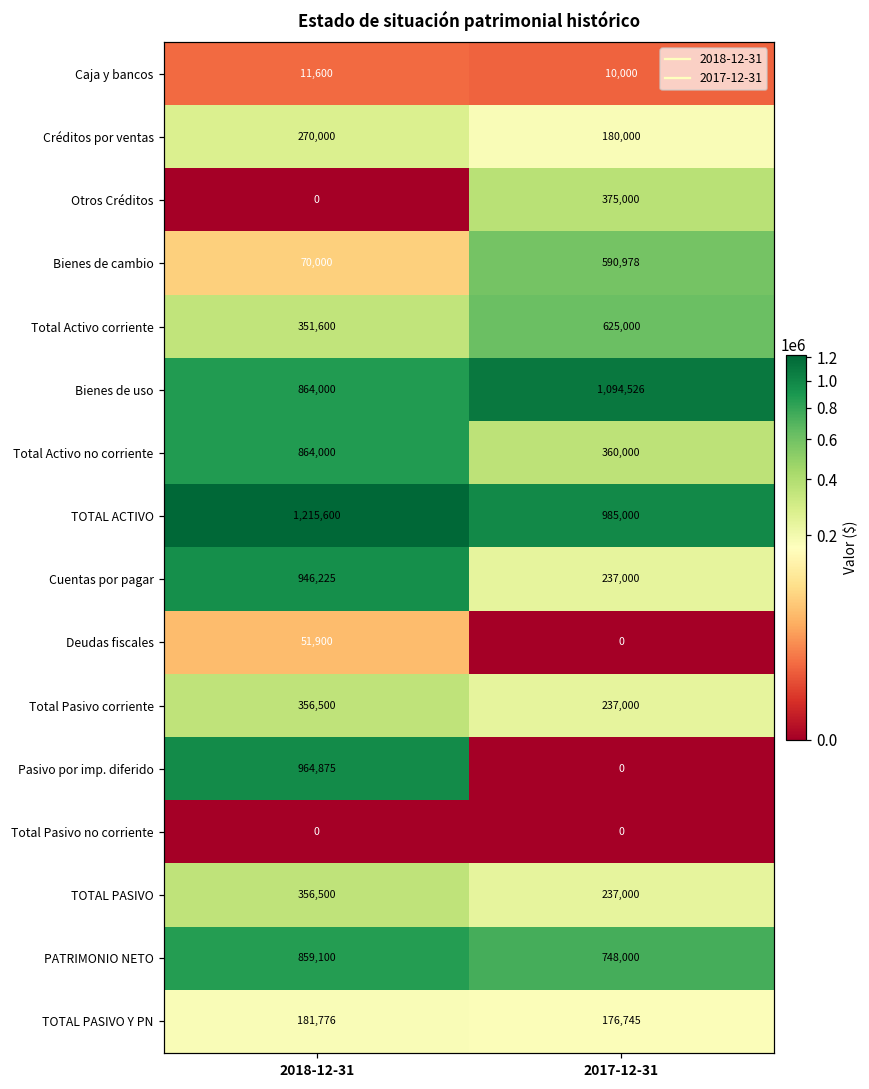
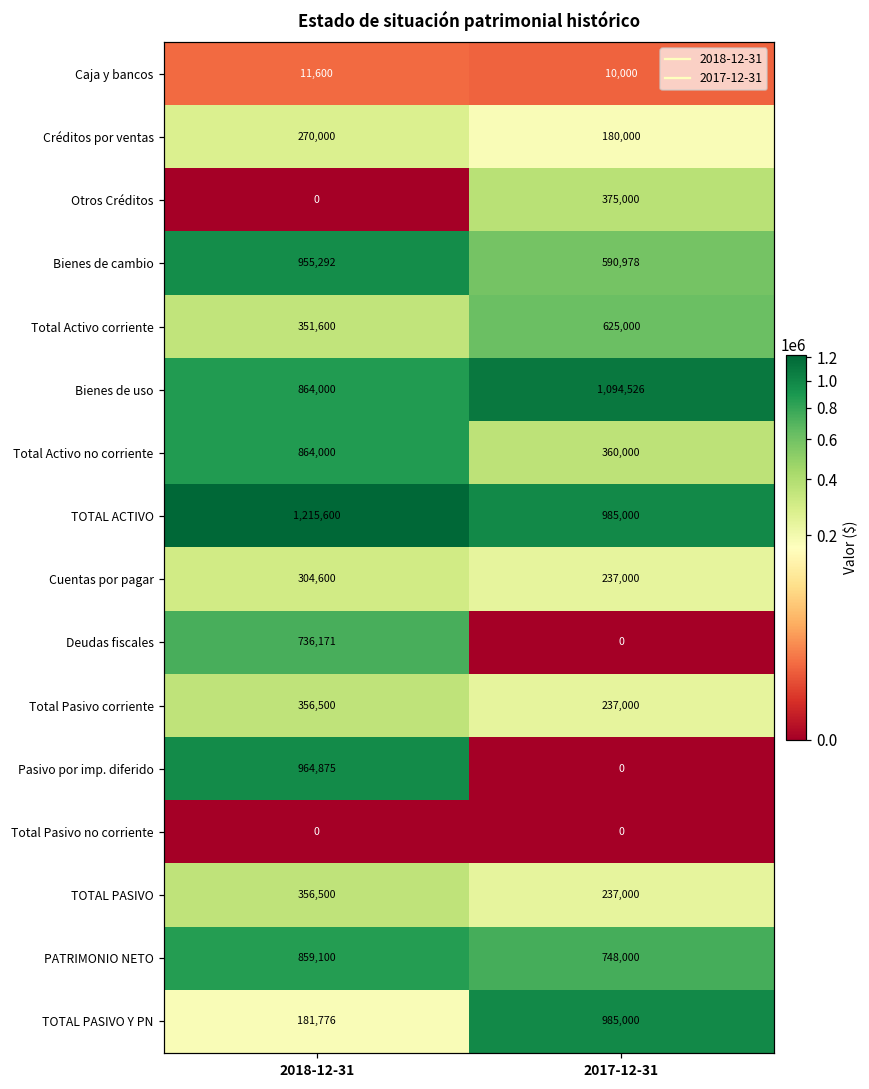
Bienes de cambio, 2018-12-31: 70,000 -> 955,292
Cuentas por pagar, 2018-12-31: 946,225 -> 304,600
Deudas fiscales, 2018-12-31: 51,900 -> 736,171
TOTAL PASIVO Y PN, 2017-12-31: 176,745 -> 985,000
